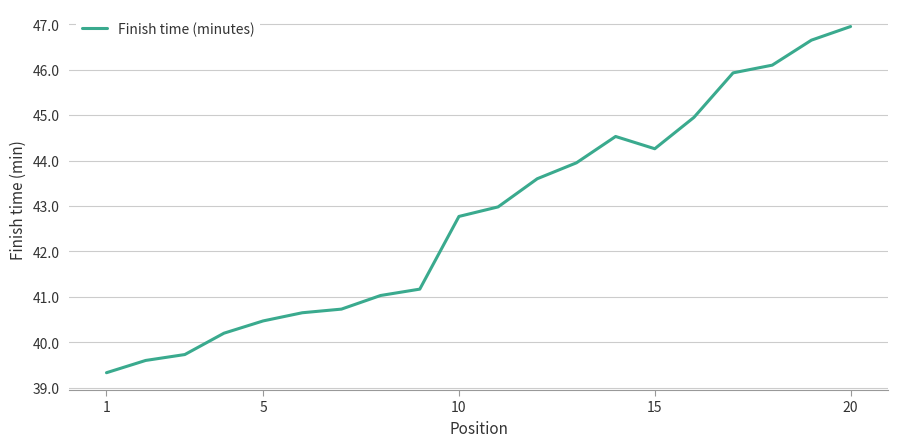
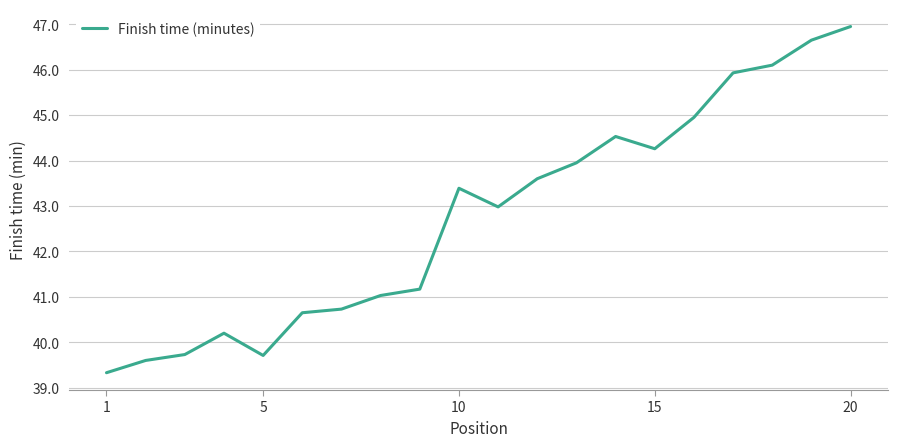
5: 40.5 -> 39.7
10: 42.8 -> 43.4
